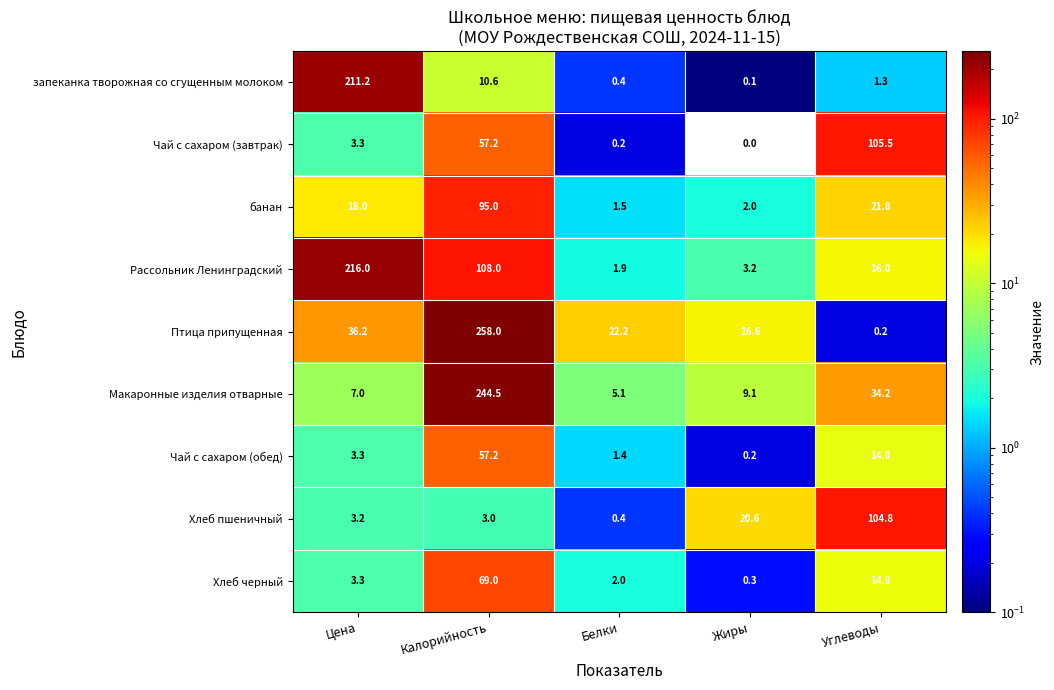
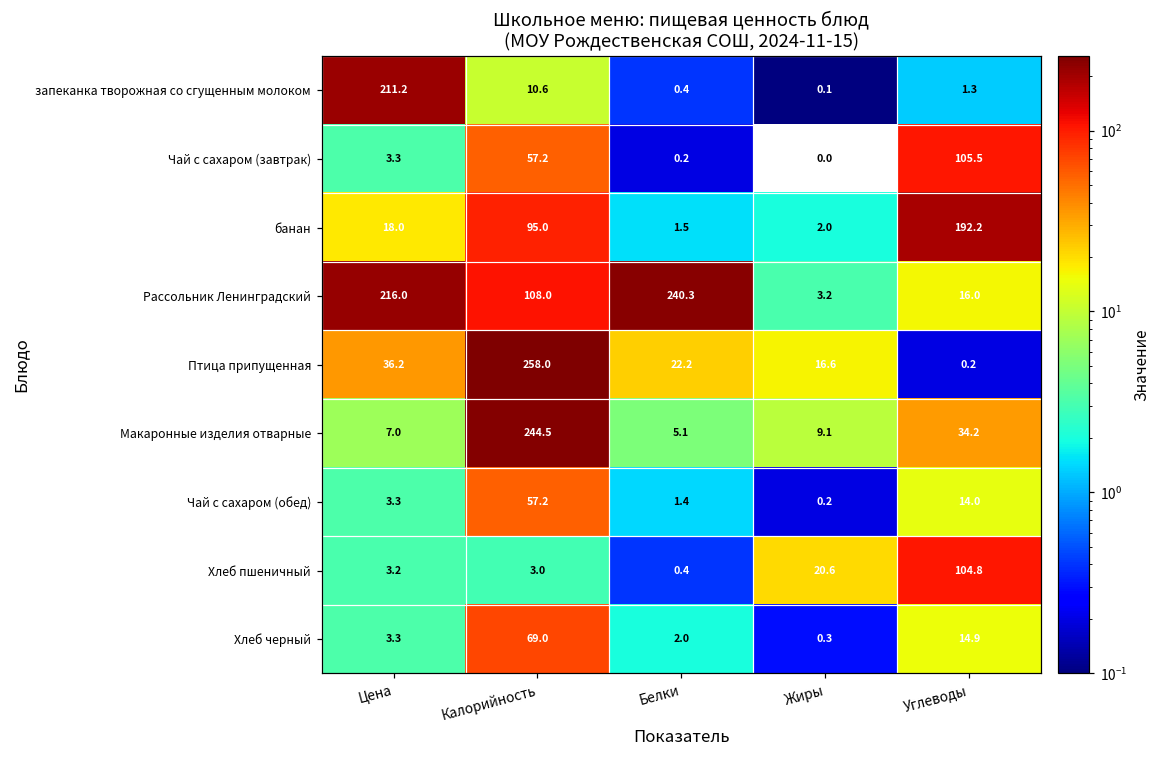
банан, Углеводы: 21.8 -> 192.2
Рассольник Ленинградский, Белки: 1.9 -> 240.3
